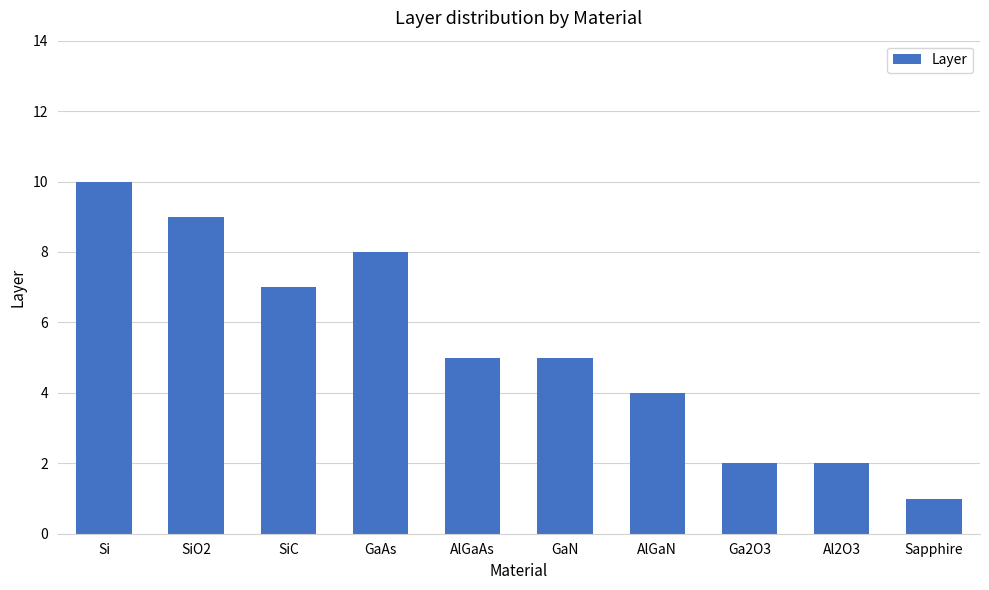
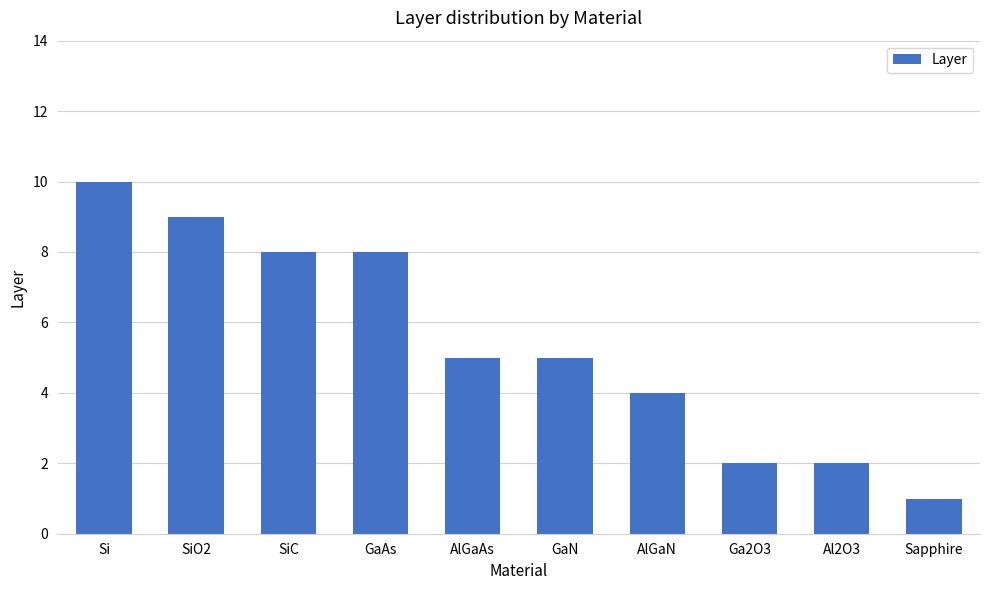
SiC: 7 -> 8
